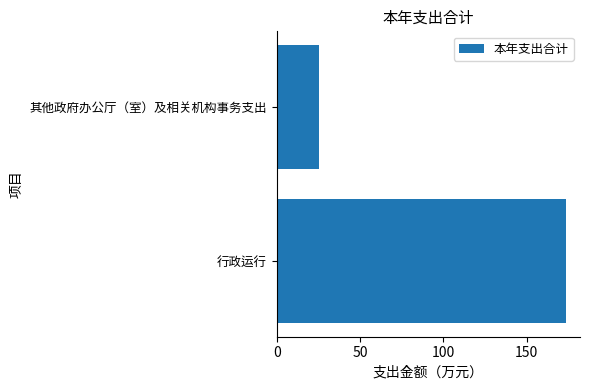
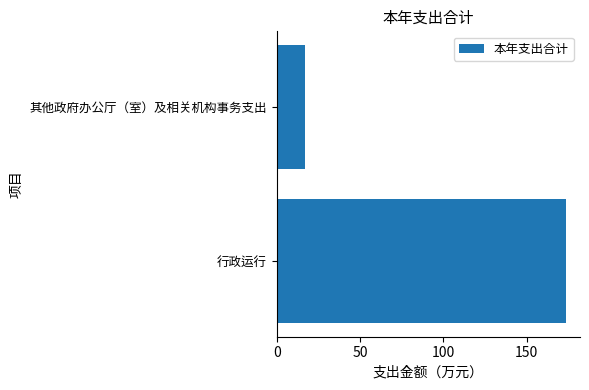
其他政府办公厅（室）及相关机构事务支出: 26 -> 17
